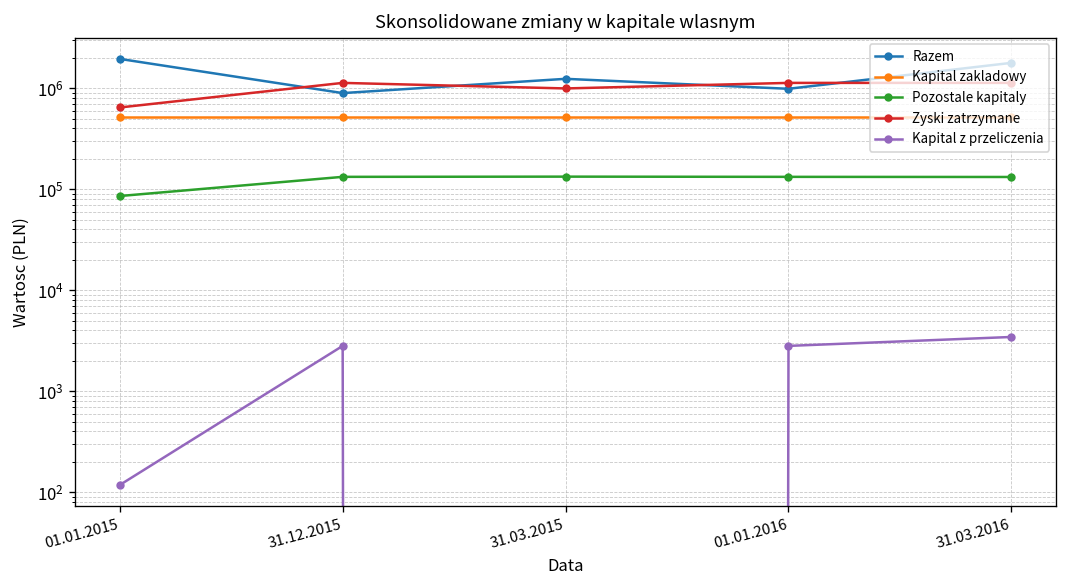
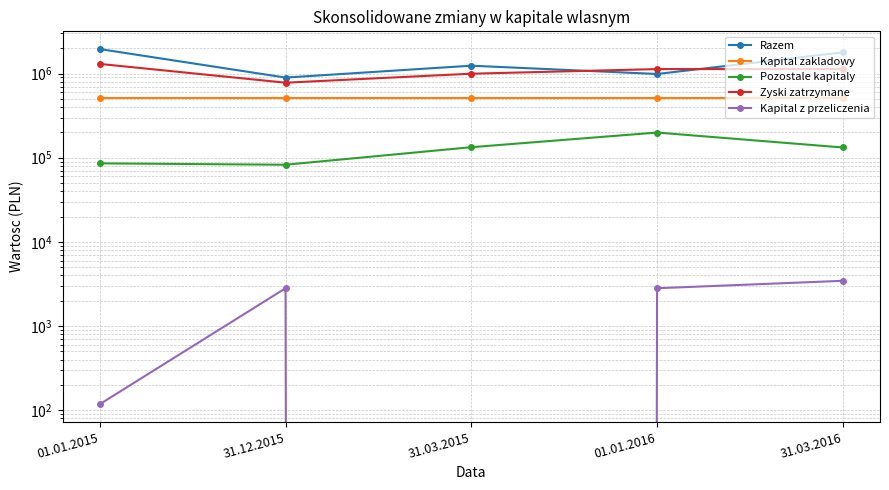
Zyski zatrzymane, 01.01.2015: 600000 -> 1300000
Pozostale kapitaly, 31.12.2015: 130000 -> 80000
Zyski zatrzymane, 31.12.2015: 1100000 -> 800000
Pozostale kapitaly, 01.01.2016: 130000 -> 200000
